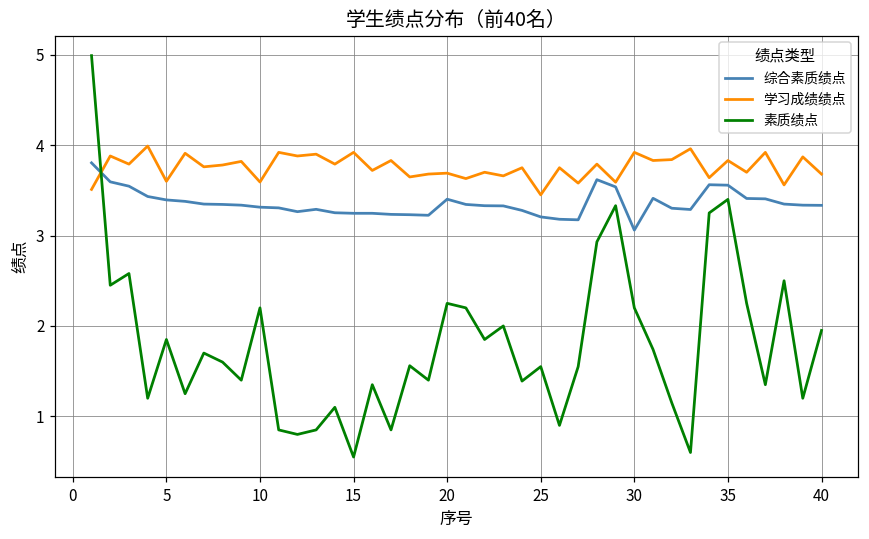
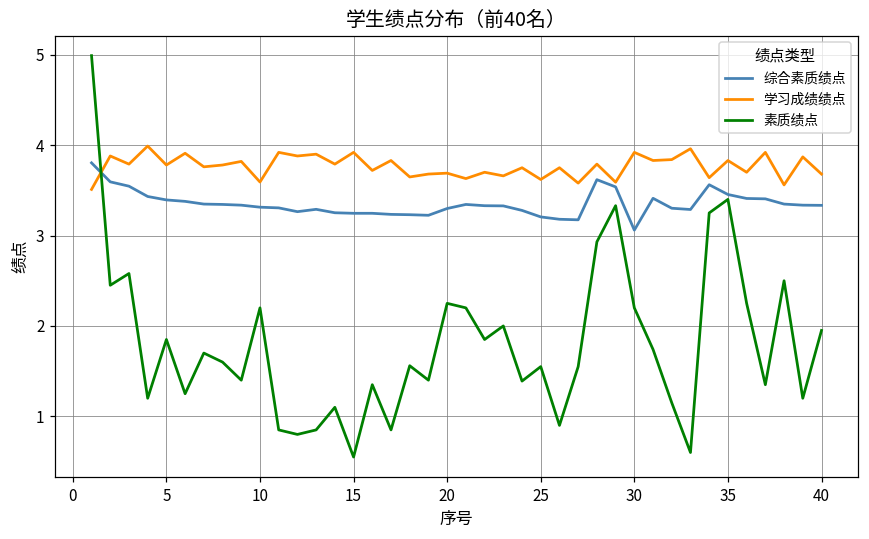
学习成绩绩点, 5: 3.6 -> 3.8
综合素质绩点, 20: 3.4 -> 3.3
学习成绩绩点, 25: 3.5 -> 3.6
综合素质绩点, 35: 3.6 -> 3.5
